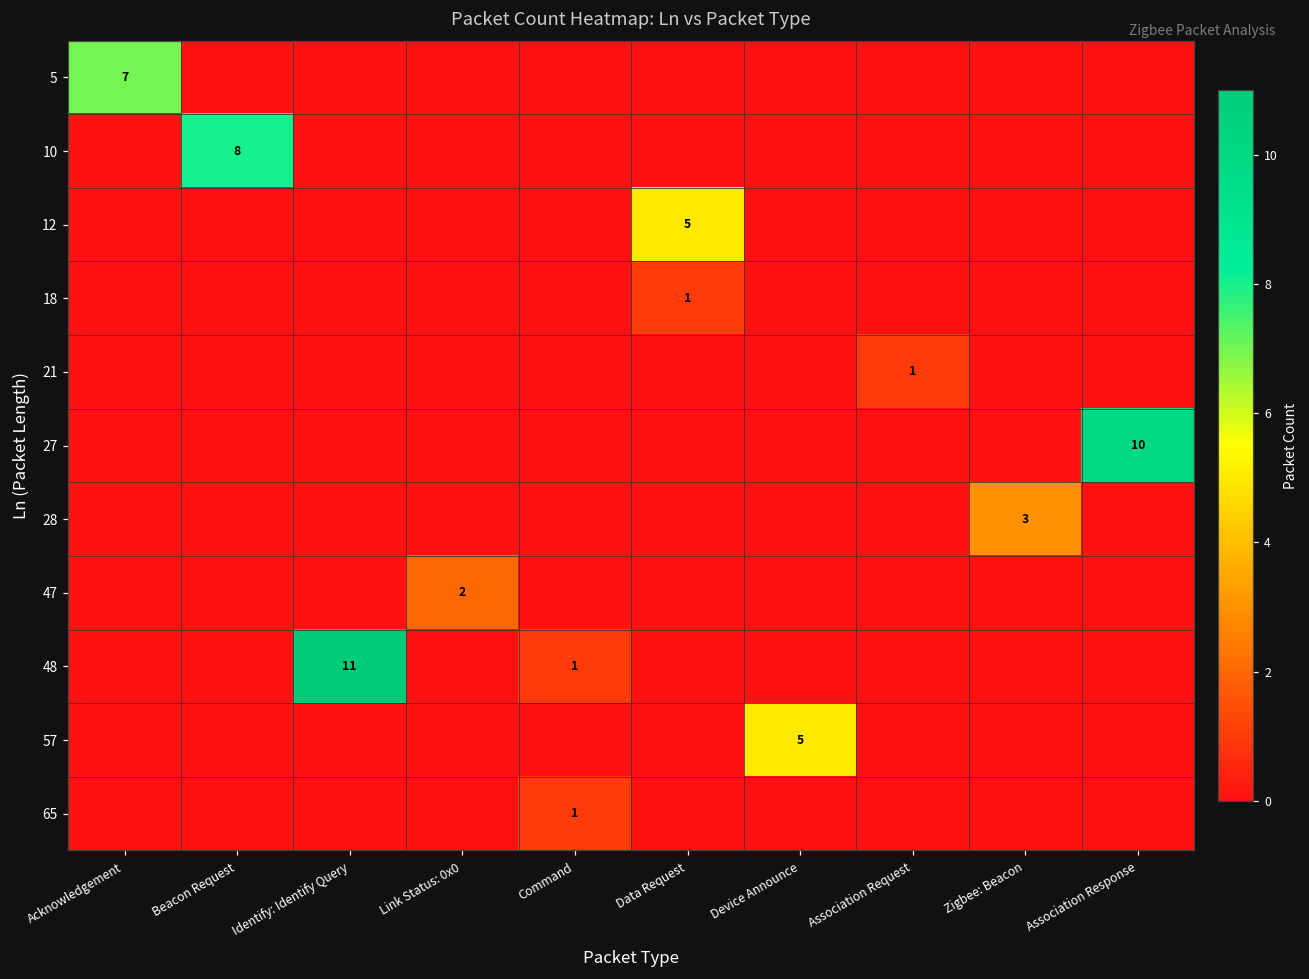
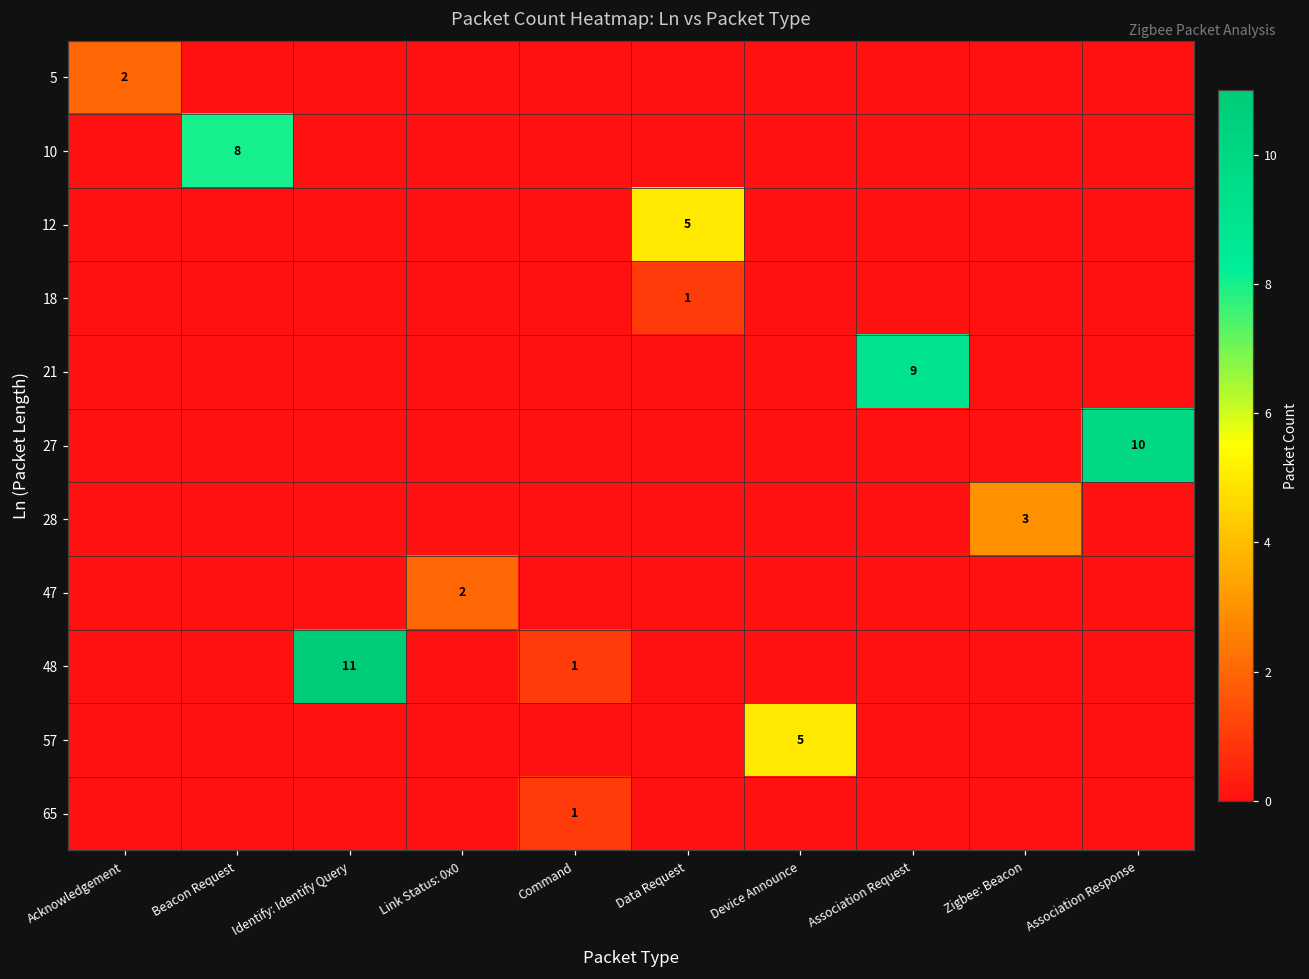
5, Acknowledgement: 7 -> 2
21, Association Request: 1 -> 9
